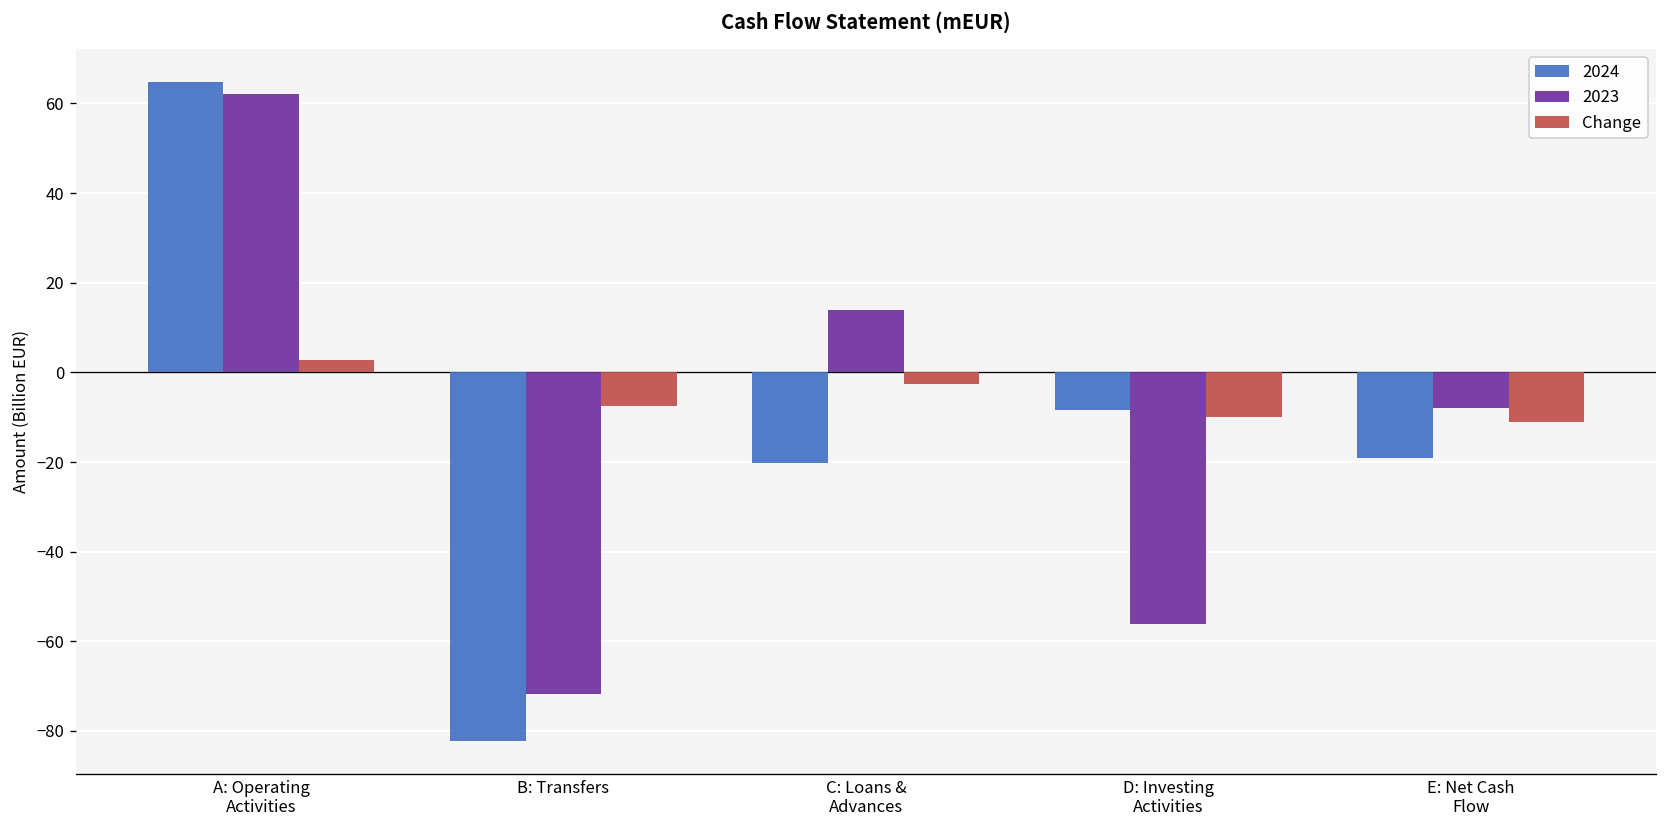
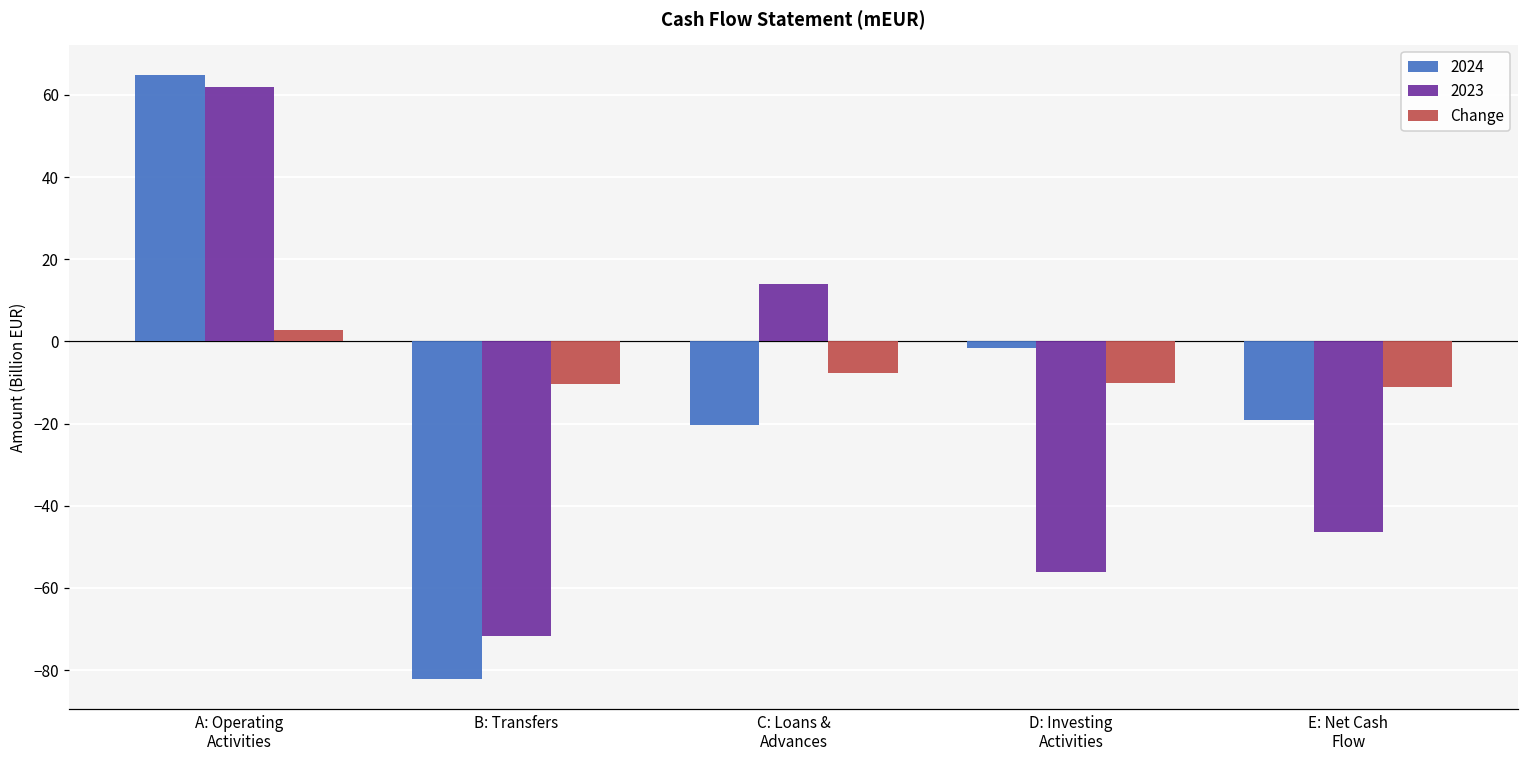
Change, B: Transfers: -8 -> -10
Change, C: Loans & Advances: -3 -> -8
2024, D: Investing Activities: -8 -> -2
2023, E: Net Cash Flow: -8 -> -46
